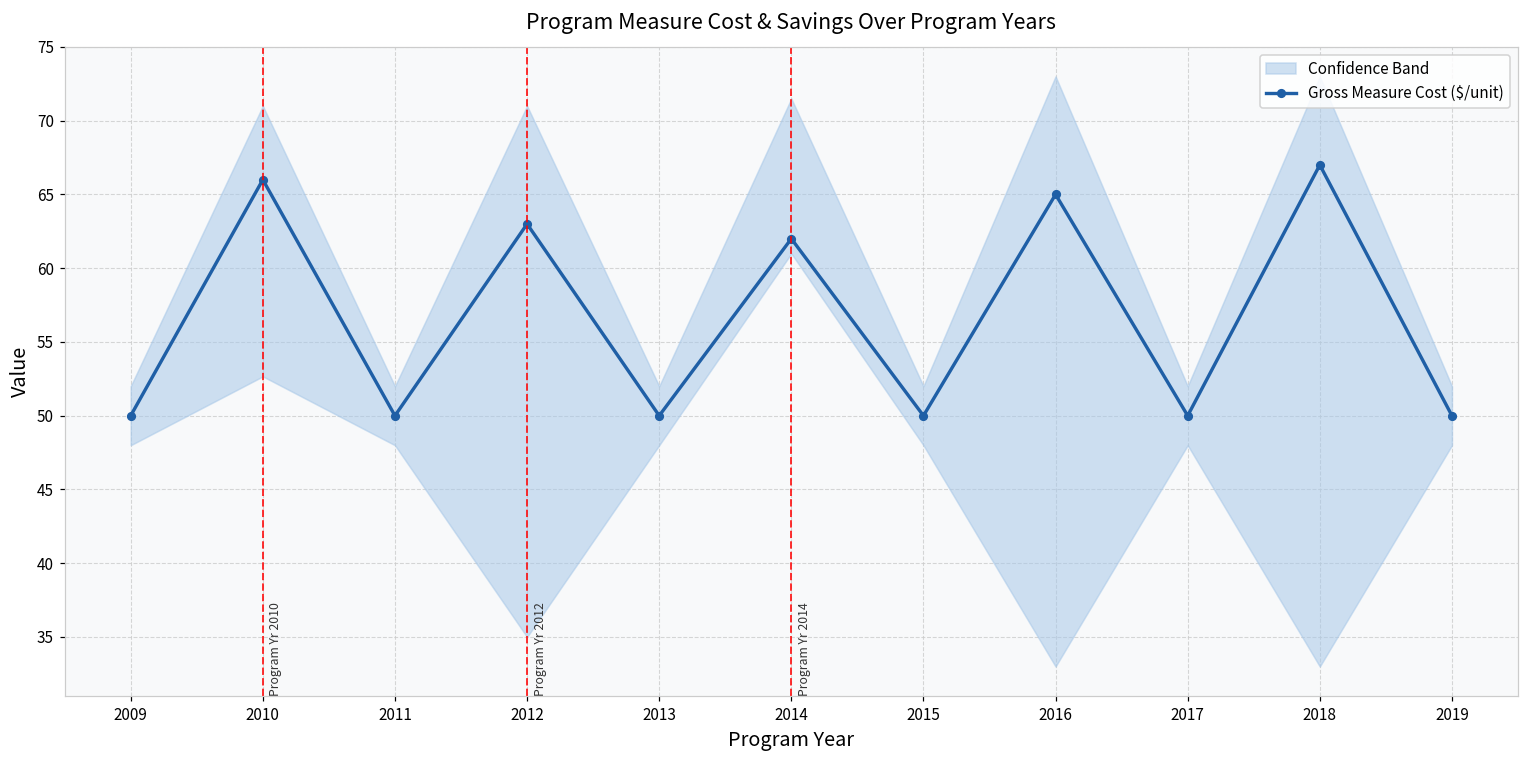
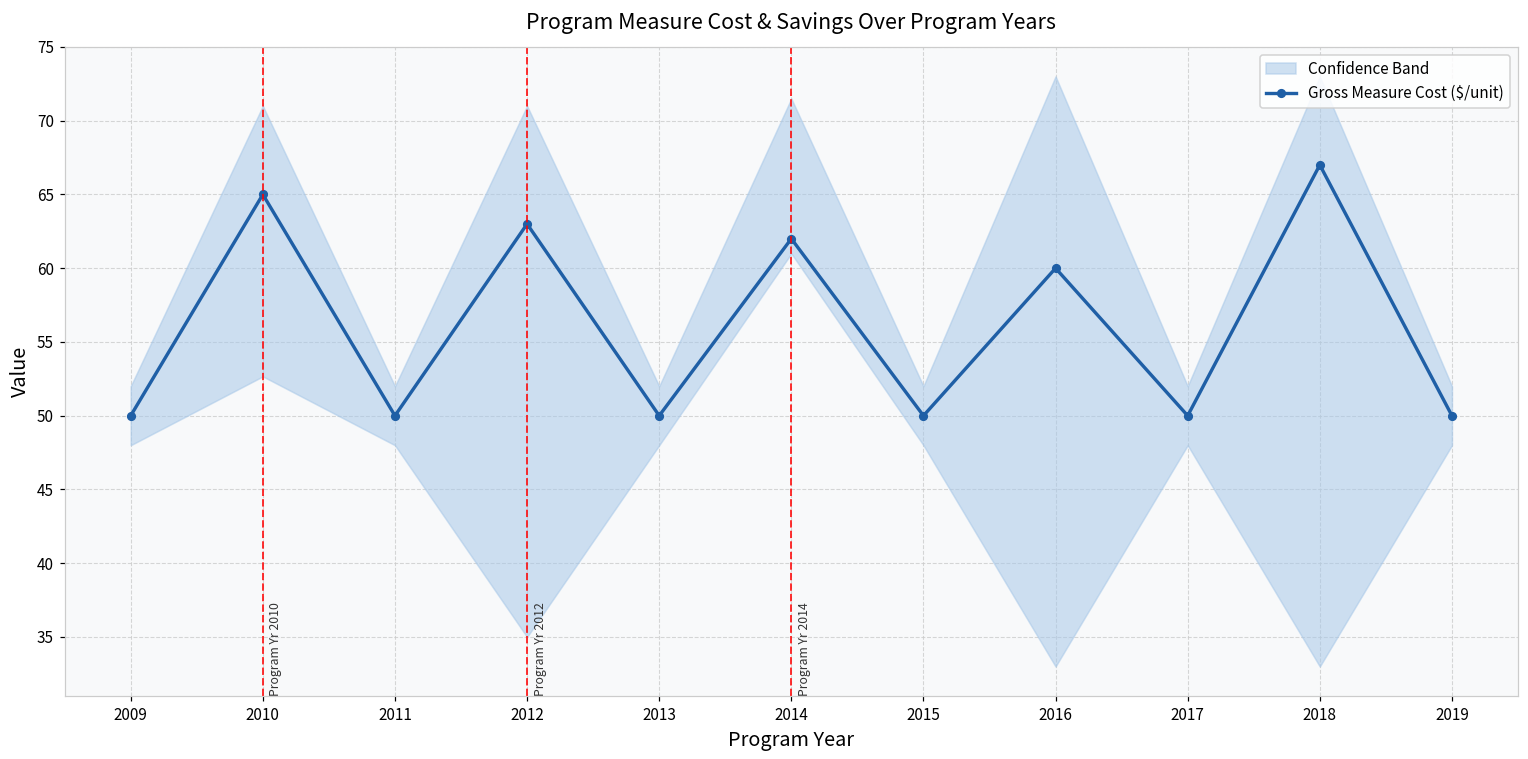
Gross Measure Cost ($/unit), 2010: 66 -> 65
Gross Measure Cost ($/unit), 2016: 65 -> 60
